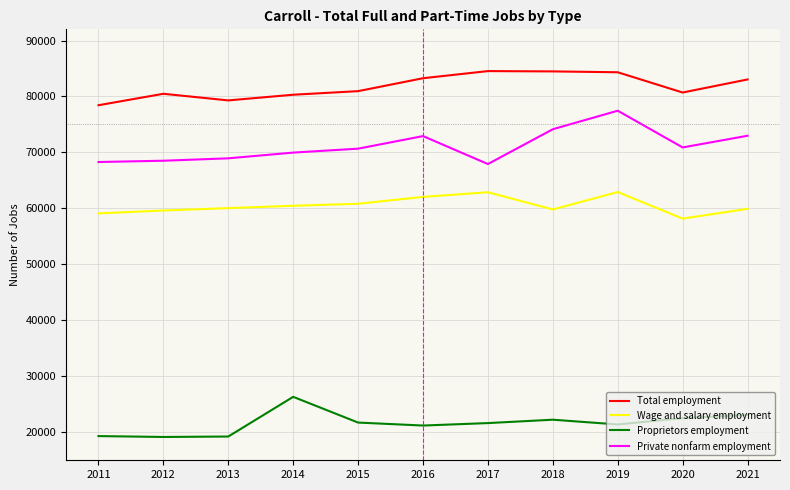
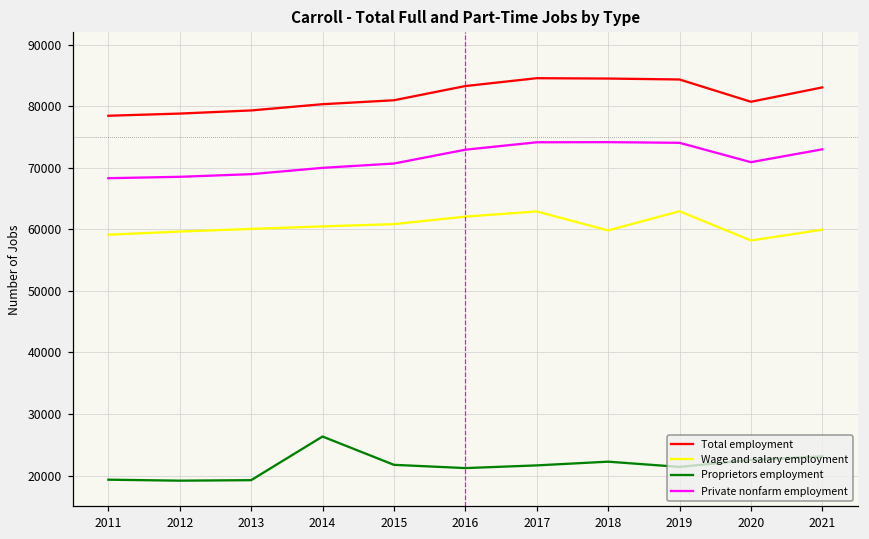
Total employment, 2012: 80000 -> 79000
Private nonfarm employment, 2017: 68000 -> 74000
Private nonfarm employment, 2019: 77000 -> 74000
